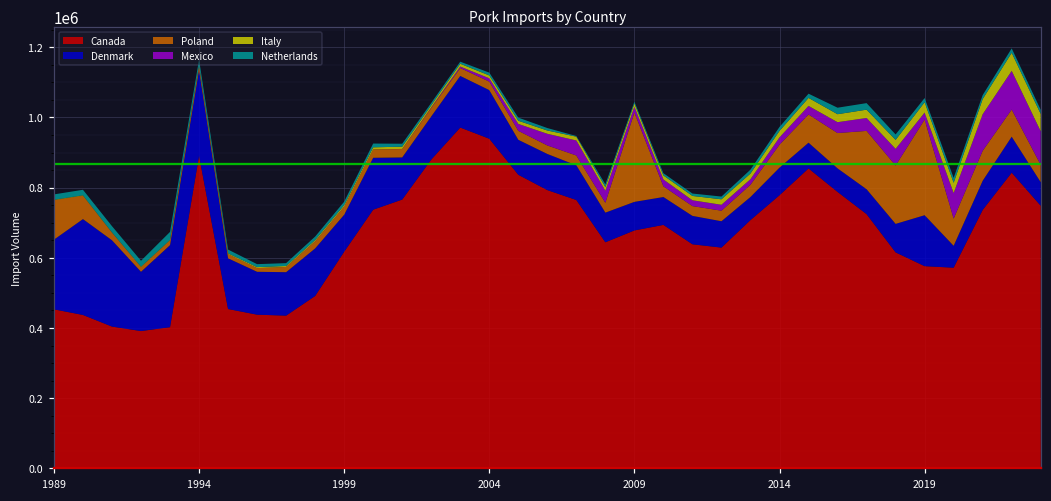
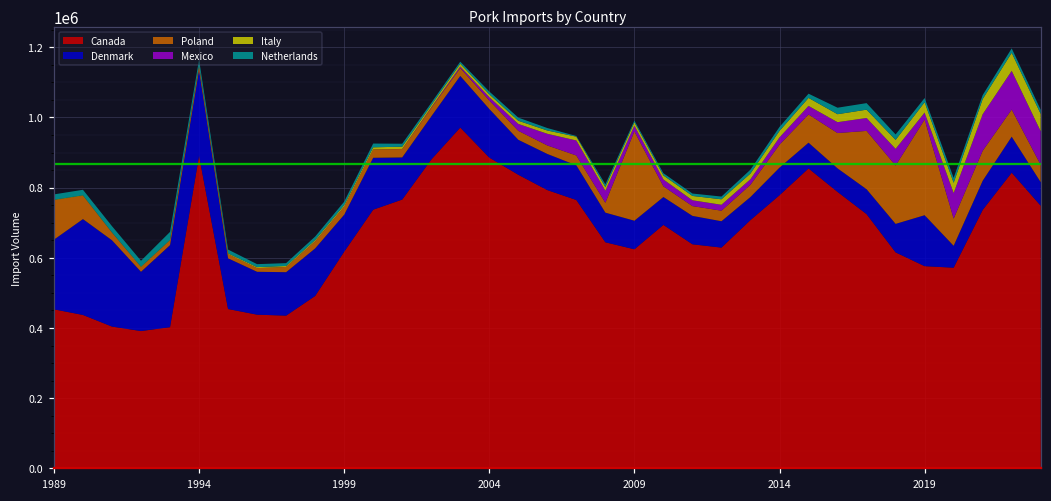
Canada, 2004: 940000 -> 890000
Canada, 2009: 680000 -> 620000
